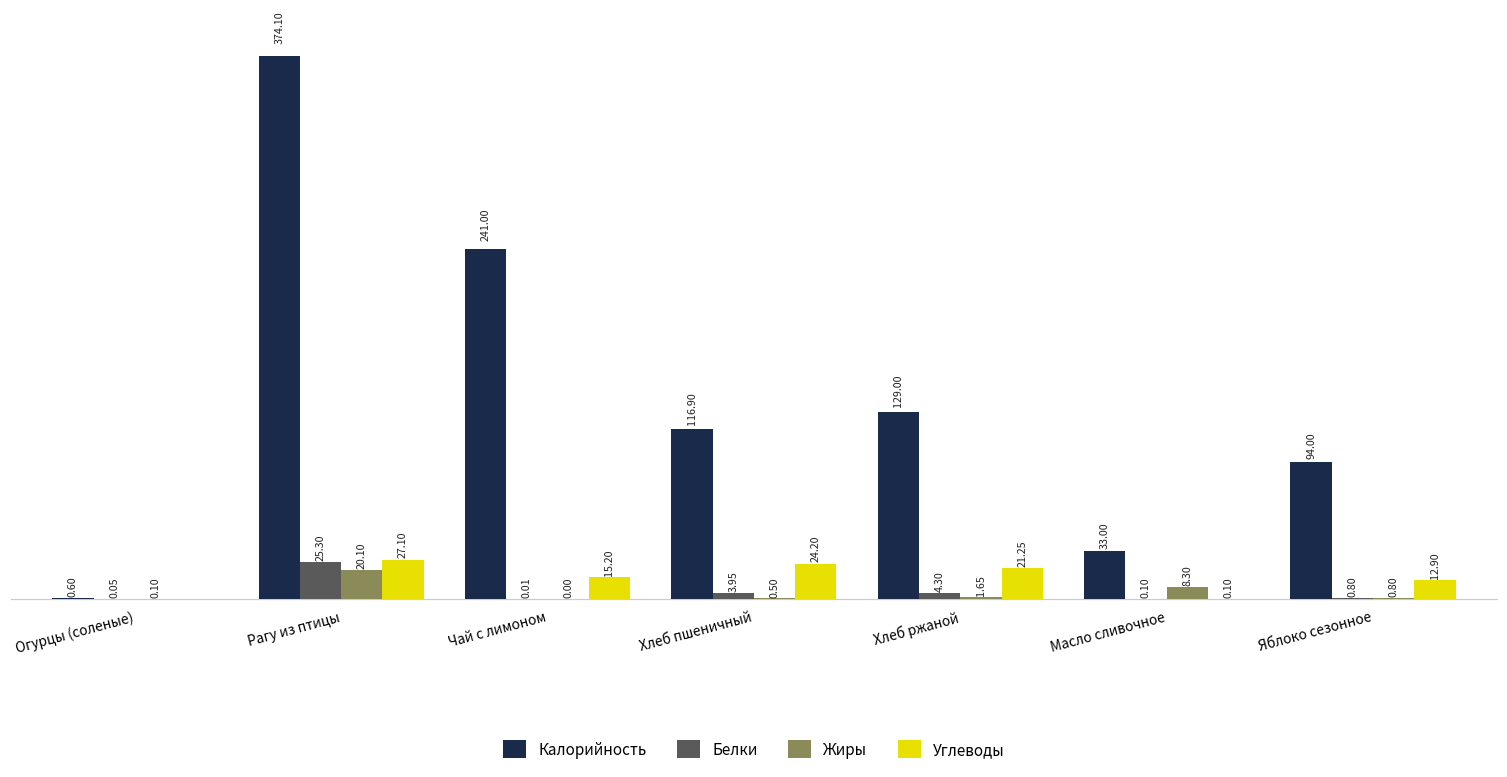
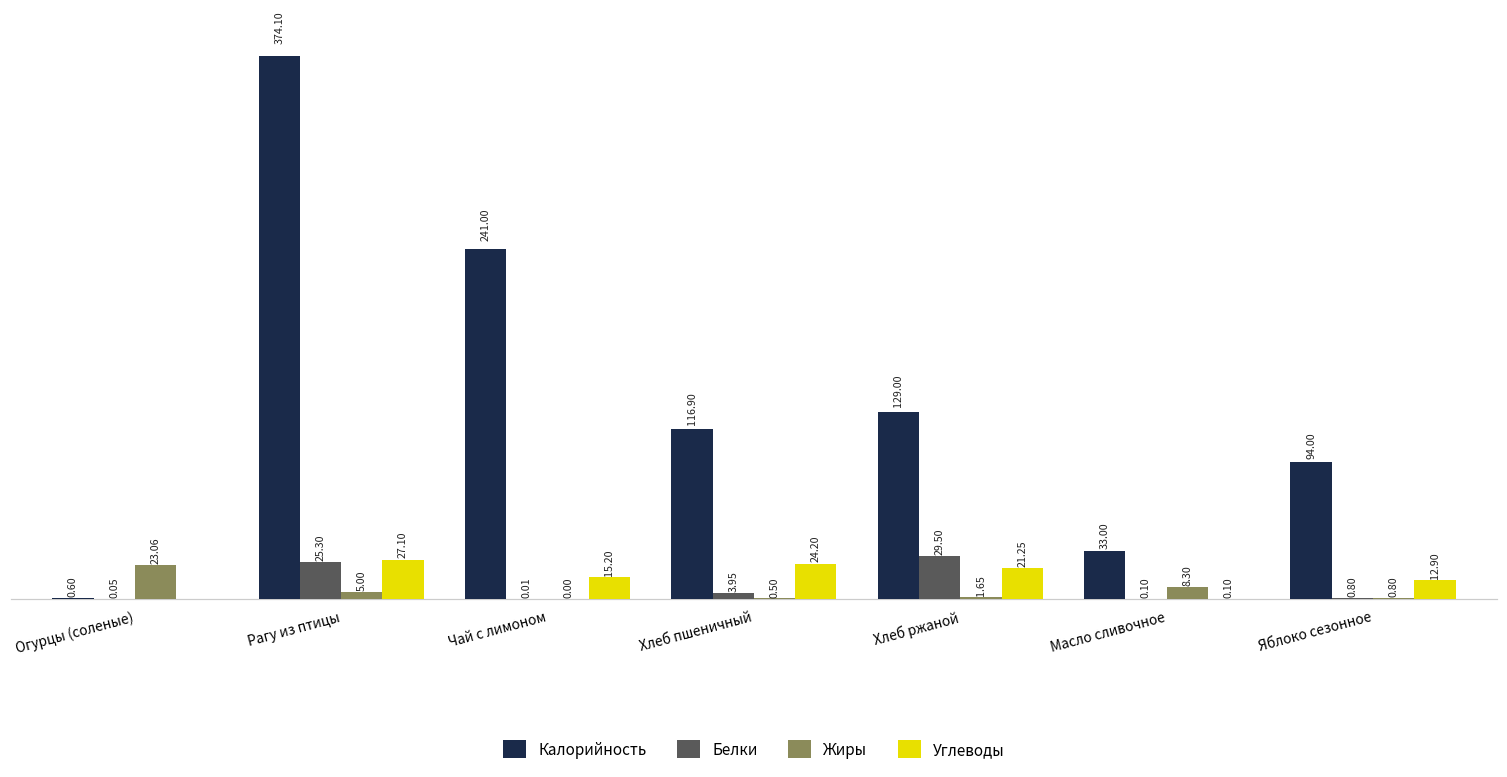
Жиры, Огурцы (соленые): 0.10 -> 23.06
Жиры, Рагу из птицы: 20.10 -> 5.00
Белки, Хлеб ржаной: 4.30 -> 29.50
